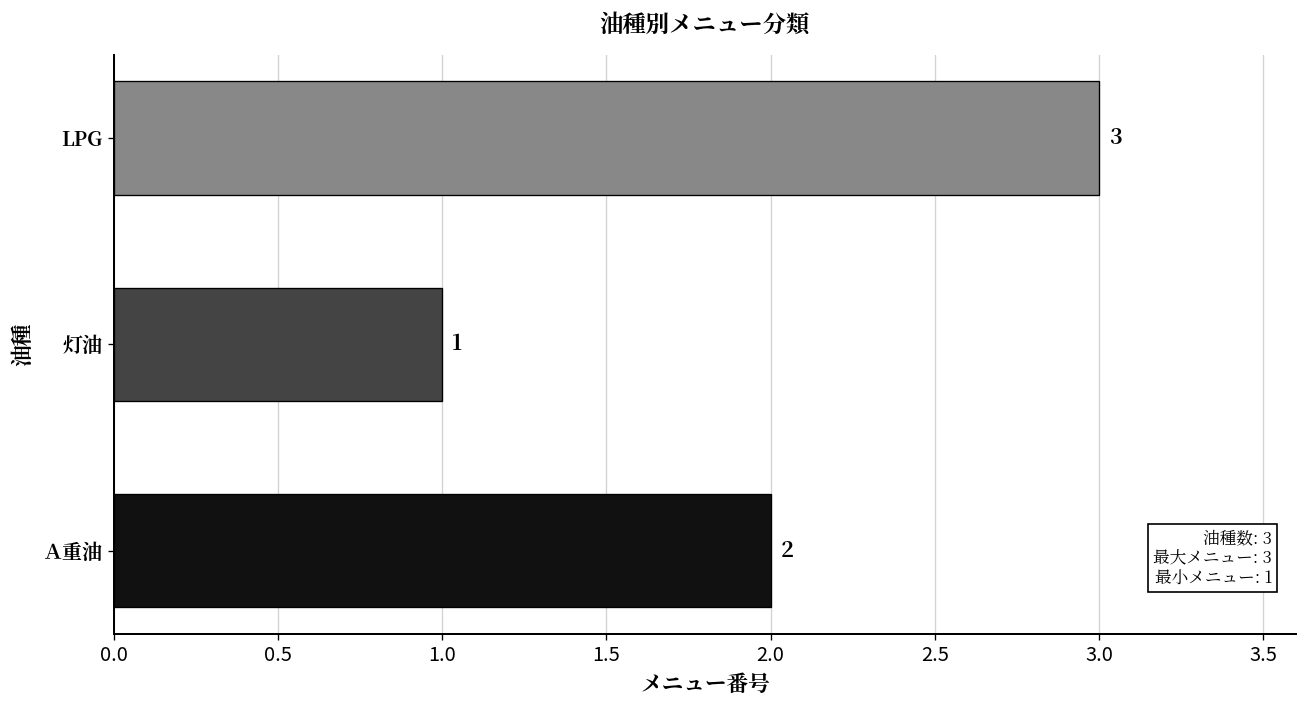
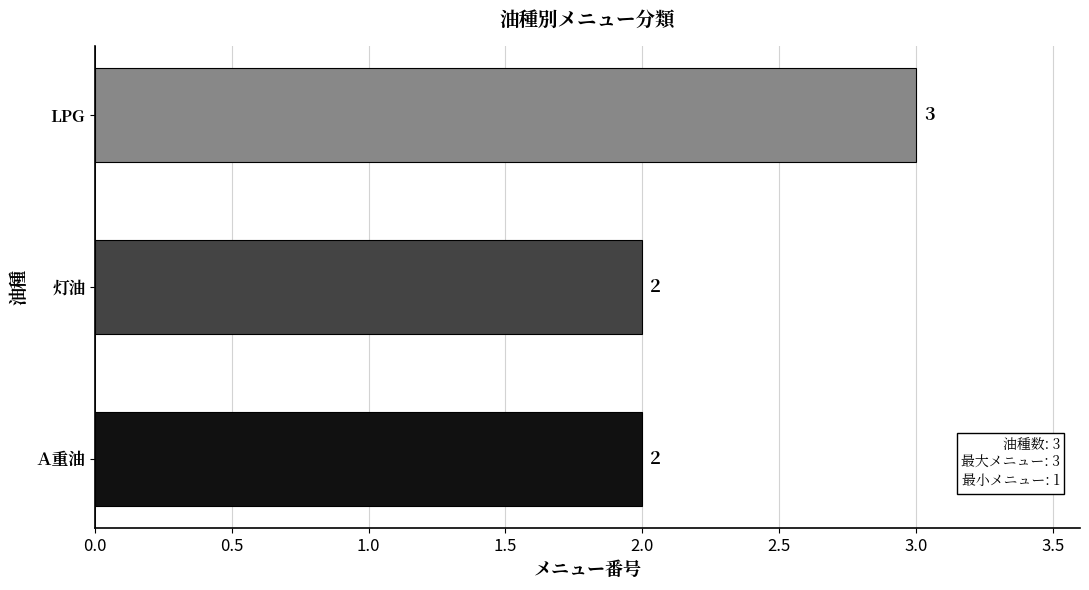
灯油: 1 -> 2
